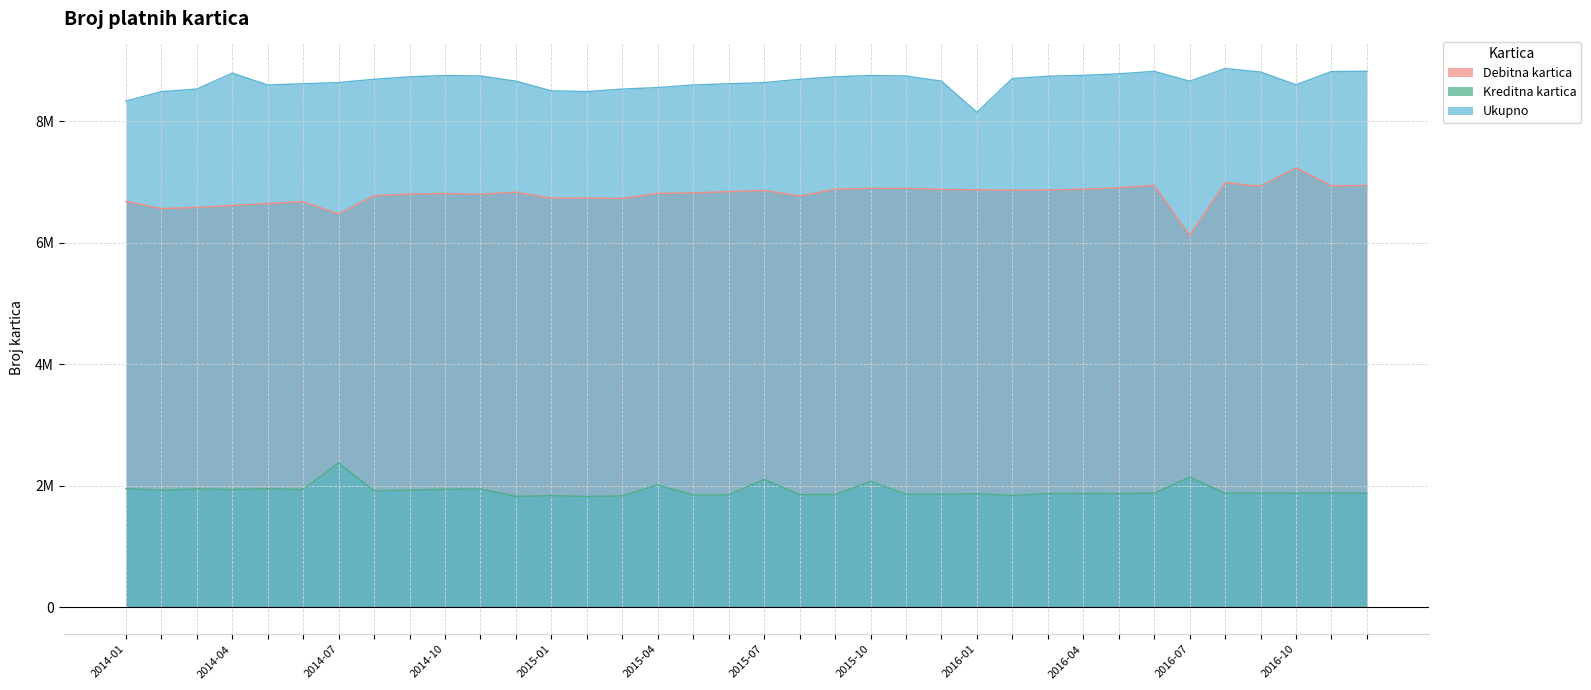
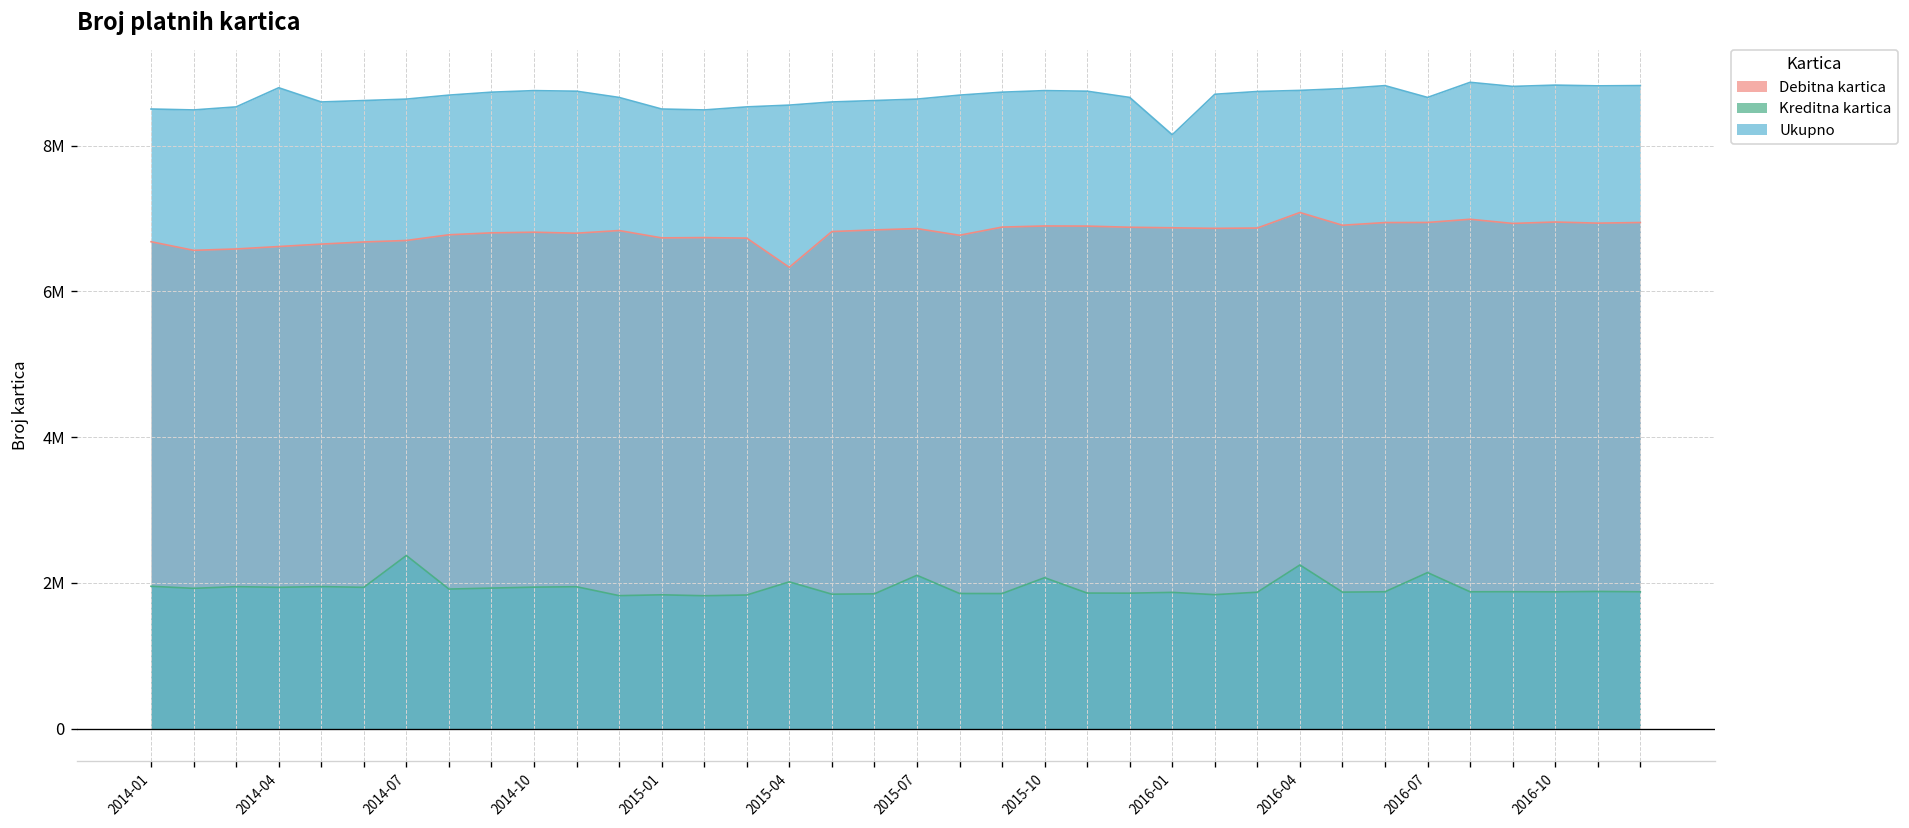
Ukupno, 2014-01: 8300000 -> 8500000
Debitna kartica, 2014-07: 6500000 -> 6700000
Debitna kartica, 2015-04: 6800000 -> 6300000
Debitna kartica, 2016-04: 6900000 -> 7100000
Kreditna kartica, 2016-04: 1900000 -> 2200000
Debitna kartica, 2016-07: 6100000 -> 6900000
Debitna kartica, 2016-10: 7200000 -> 7000000
Ukupno, 2016-10: 8600000 -> 8800000
